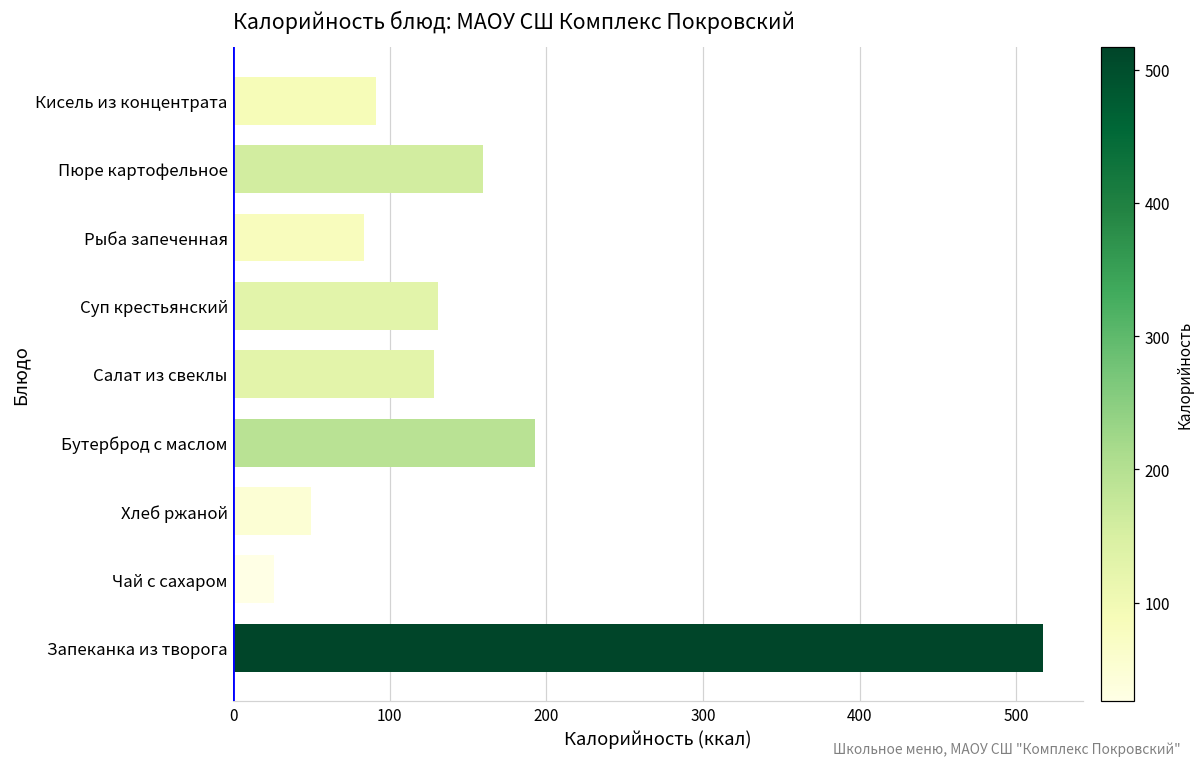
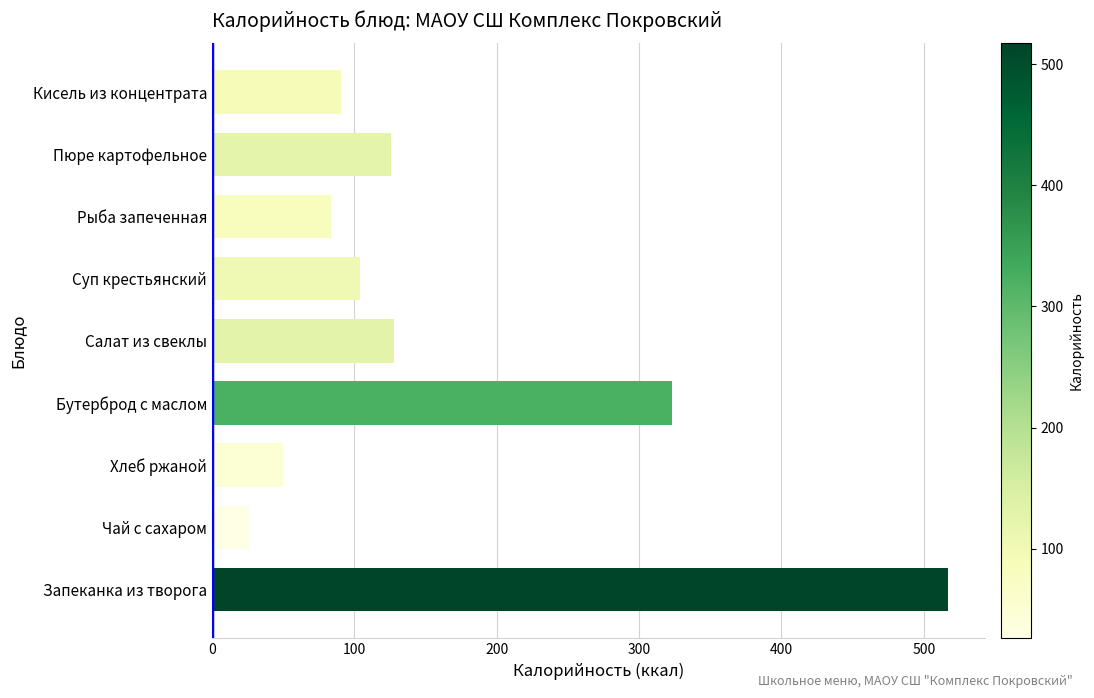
Пюре картофельное: 160 -> 126
Суп крестьянский: 131 -> 104
Бутерброд с маслом: 193 -> 323
